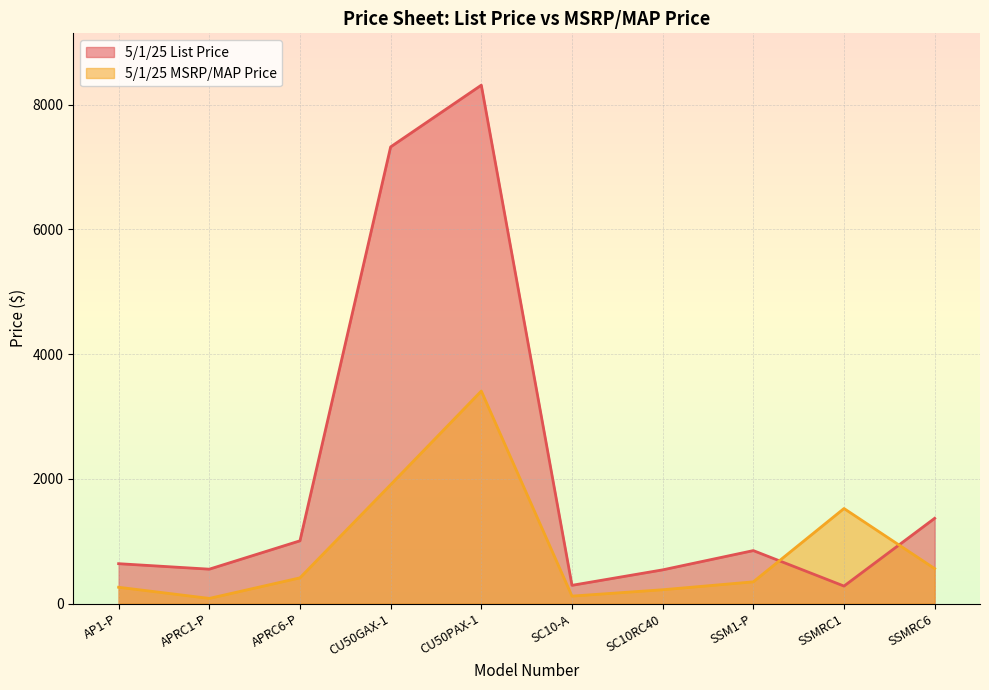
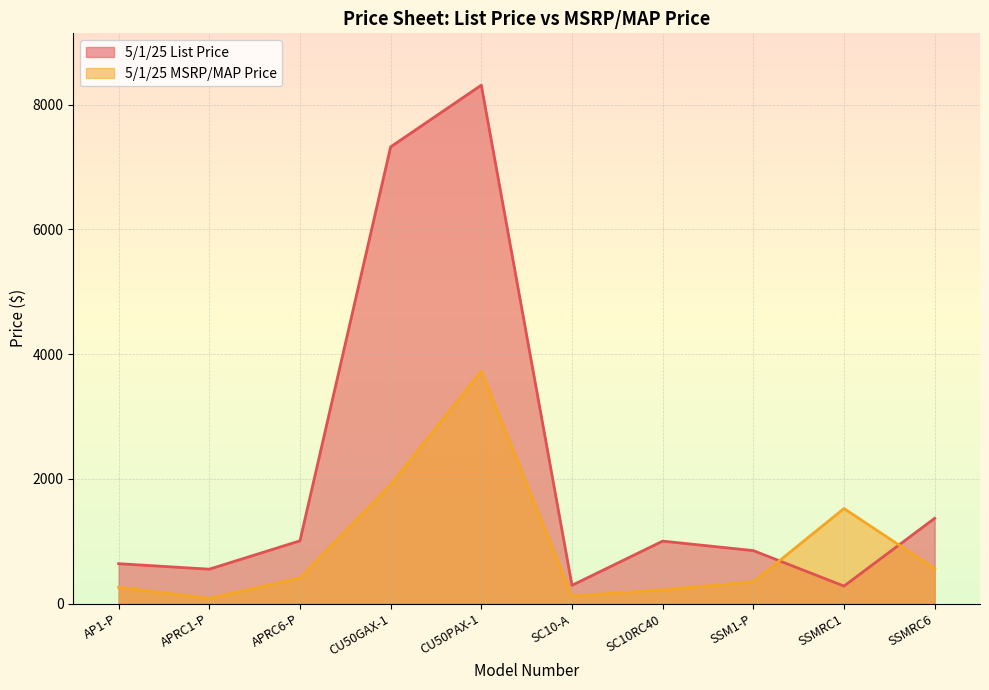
5/1/25 MSRP/MAP Price, CU50PAX-1: 3400 -> 3700
5/1/25 List Price, SC10RC40: 500 -> 1000
